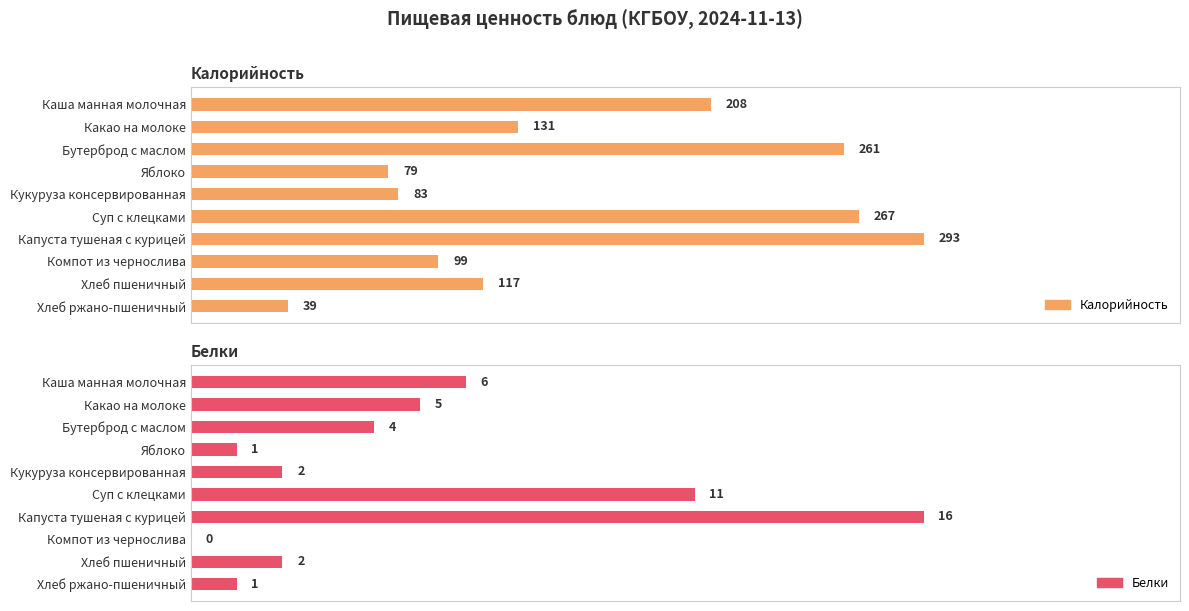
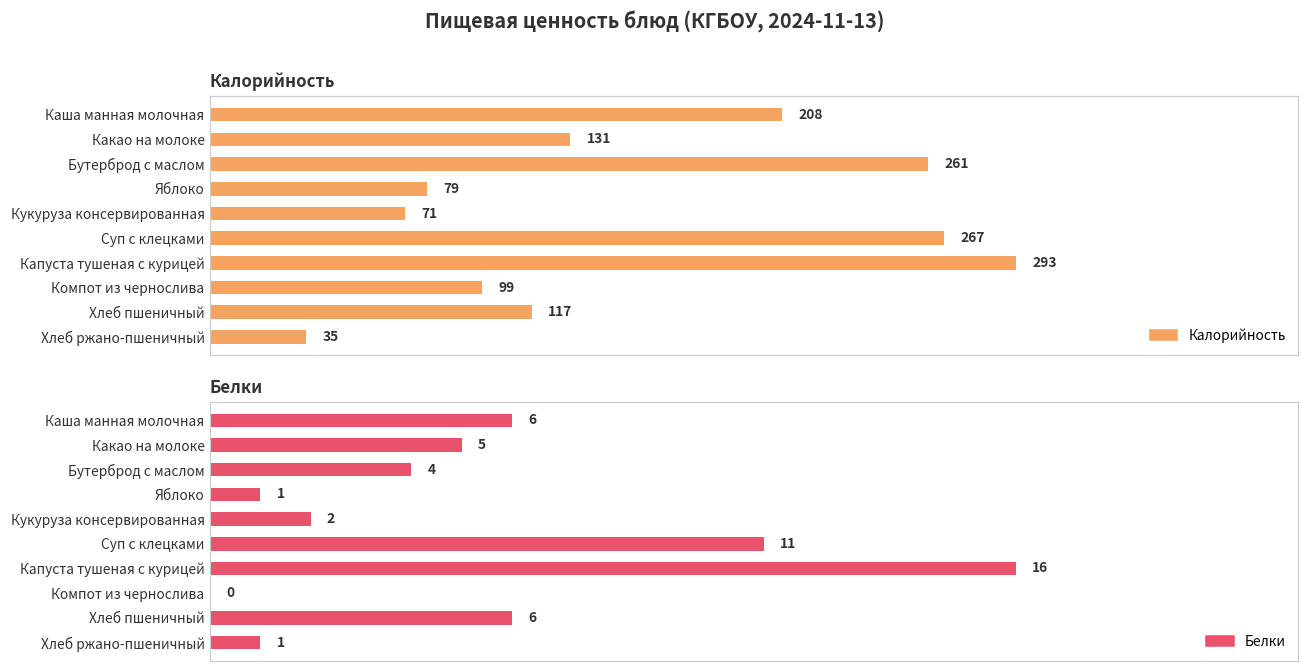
Калорийность, Кукуруза консервированная: 83 -> 71
Калорийность, Хлеб ржано-пшеничный: 39 -> 35
Белки, Хлеб пшеничный: 2 -> 6
